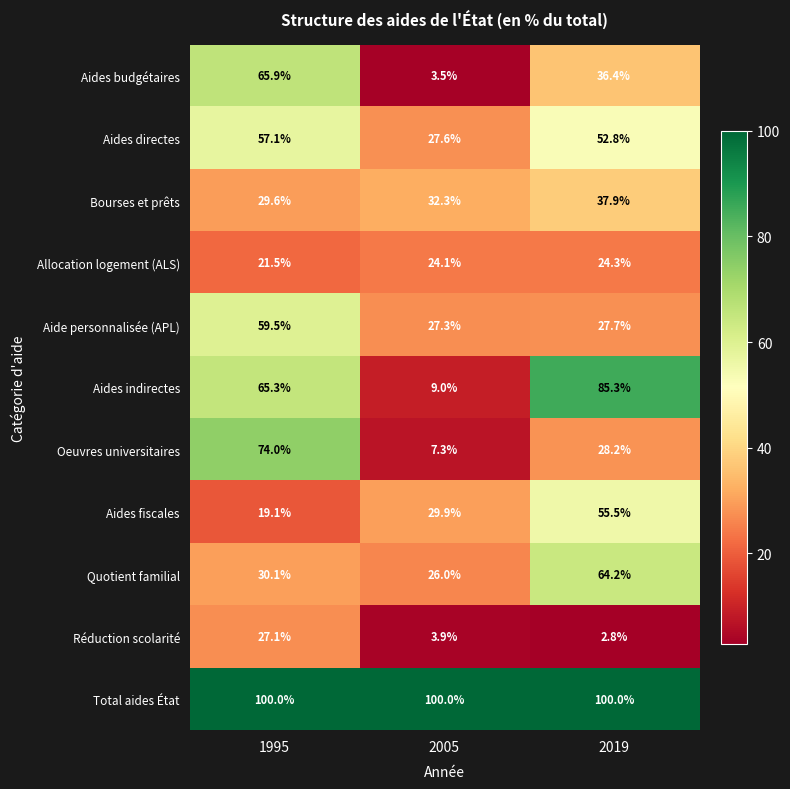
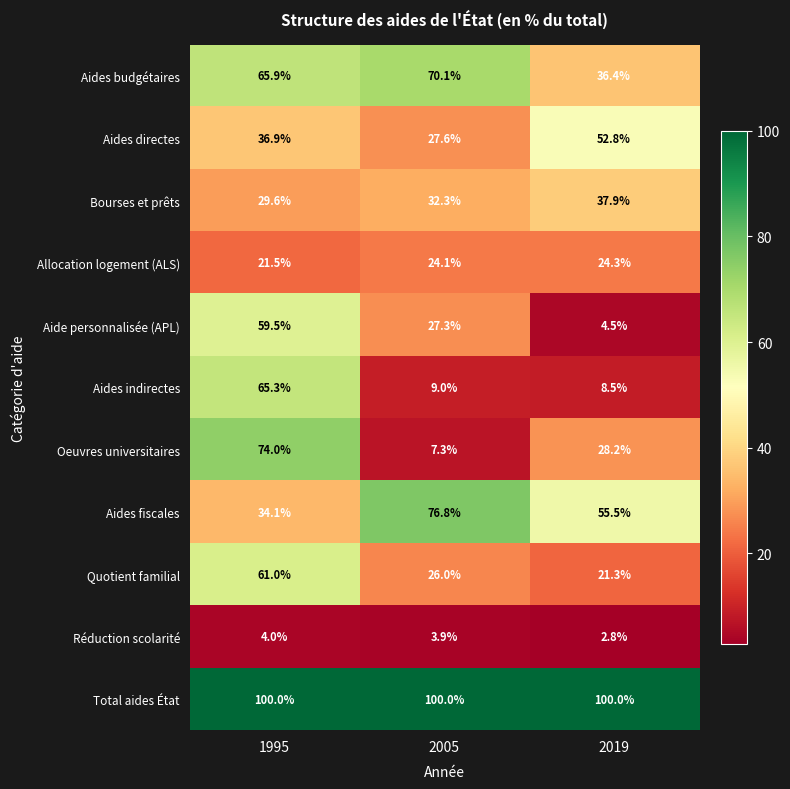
Aides budgétaires, 2005: 3.5% -> 70.1%
Aides directes, 1995: 57.1% -> 36.9%
Aide personnalisée (APL), 2019: 27.7% -> 4.5%
Aides indirectes, 2019: 85.3% -> 8.5%
Aides fiscales, 1995: 19.1% -> 34.1%
Aides fiscales, 2005: 29.9% -> 76.8%
Quotient familial, 1995: 30.1% -> 61.0%
Quotient familial, 2019: 64.2% -> 21.3%
Réduction scolarité, 1995: 27.1% -> 4.0%
